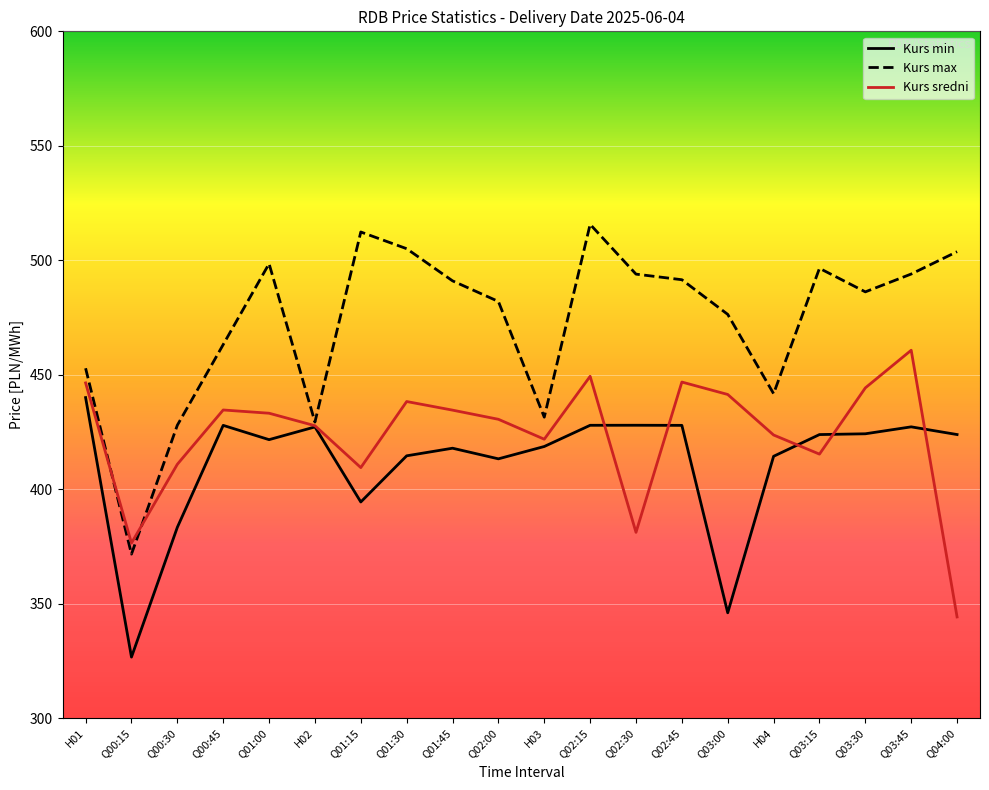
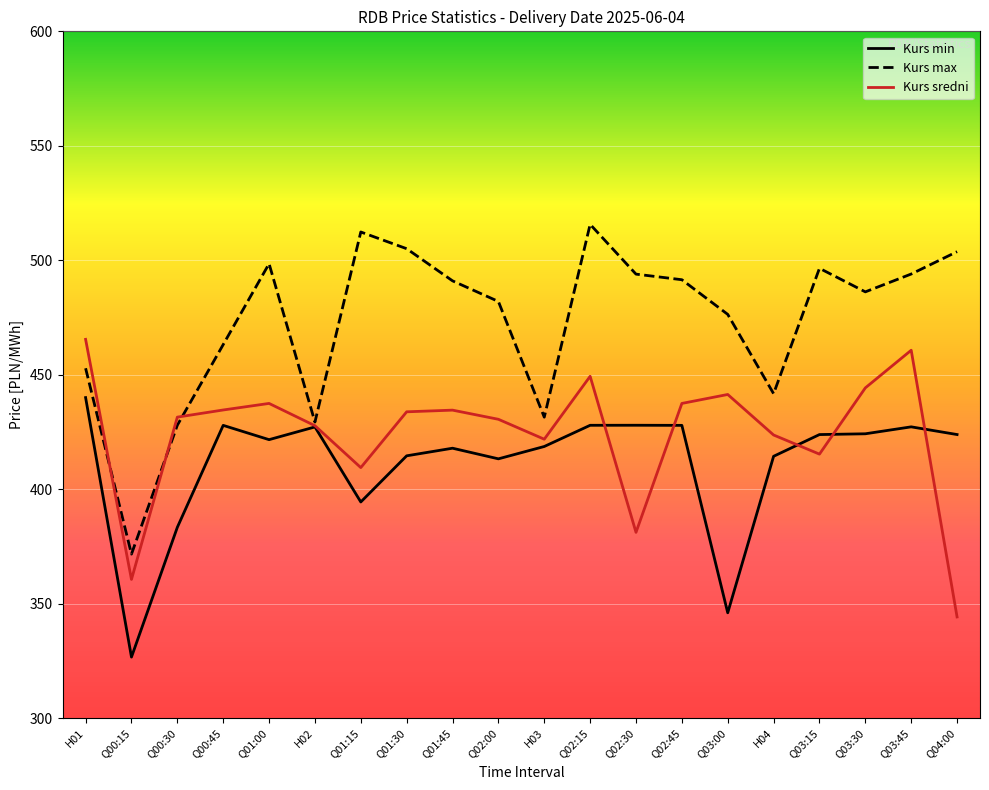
Kurs sredni, H01: 446 -> 465
Kurs sredni, Q00:15: 377 -> 361
Kurs sredni, Q00:30: 411 -> 432
Kurs sredni, Q01:00: 433 -> 437
Kurs sredni, Q01:30: 438 -> 434
Kurs sredni, Q02:45: 447 -> 437
